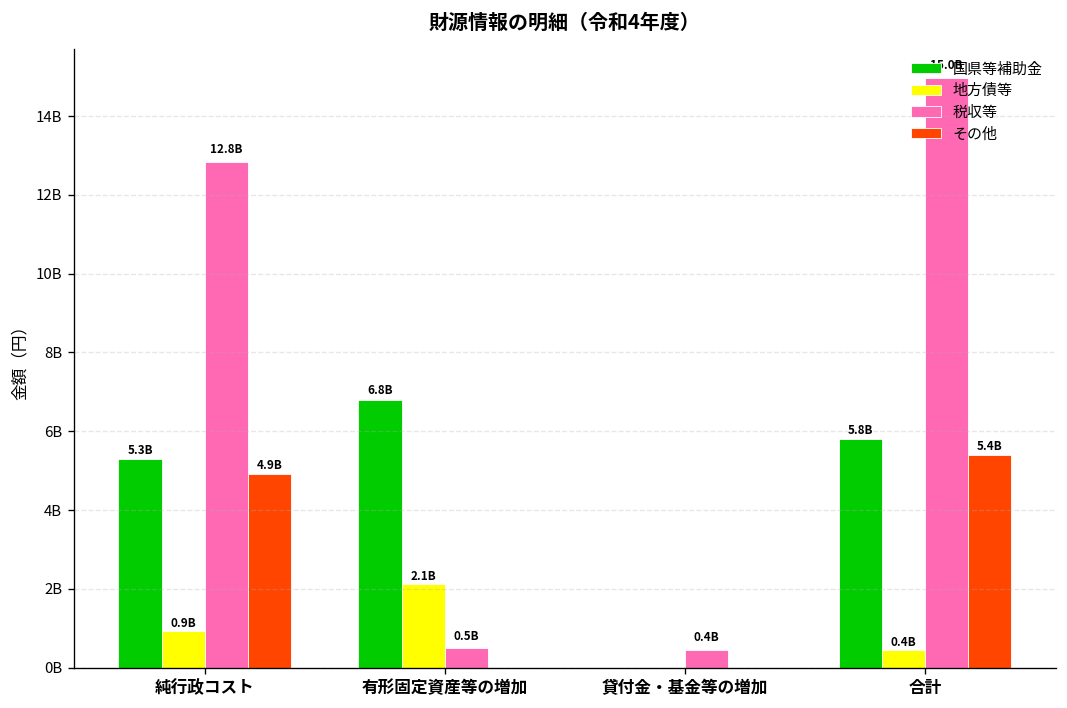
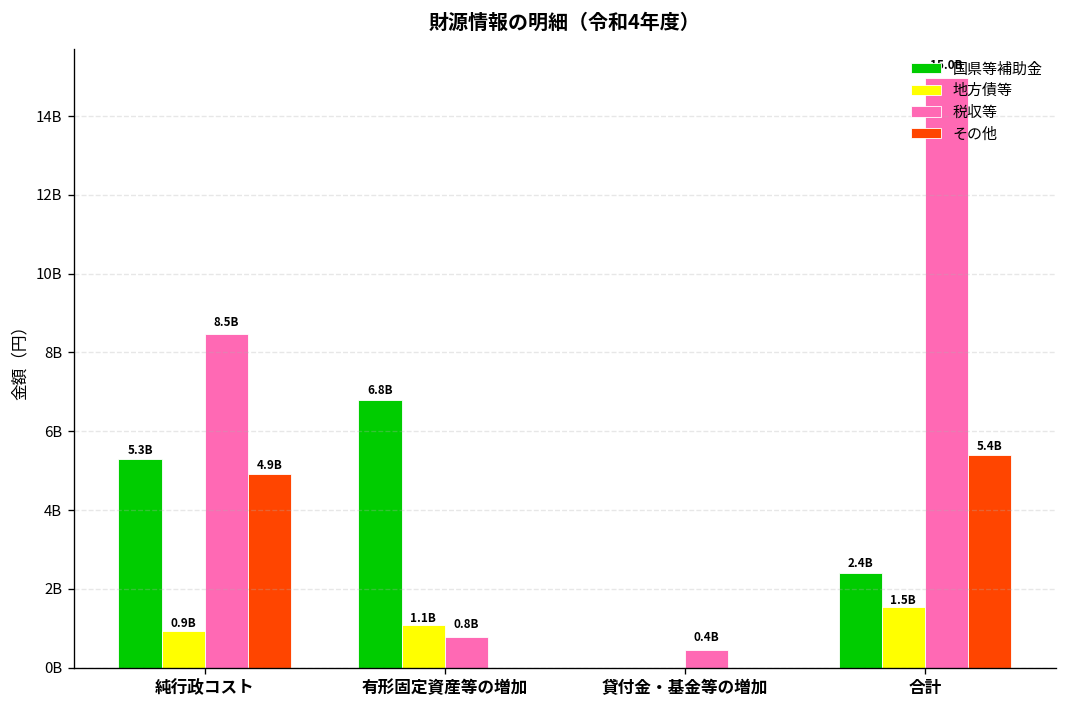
税収等, 純行政コスト: 12.8B -> 8.5B
地方債等, 有形固定資産等の増加: 2.1B -> 1.1B
税収等, 有形固定資産等の増加: 0.5B -> 0.8B
国県等補助金, 合計: 5.8B -> 2.4B
地方債等, 合計: 0.4B -> 1.5B
